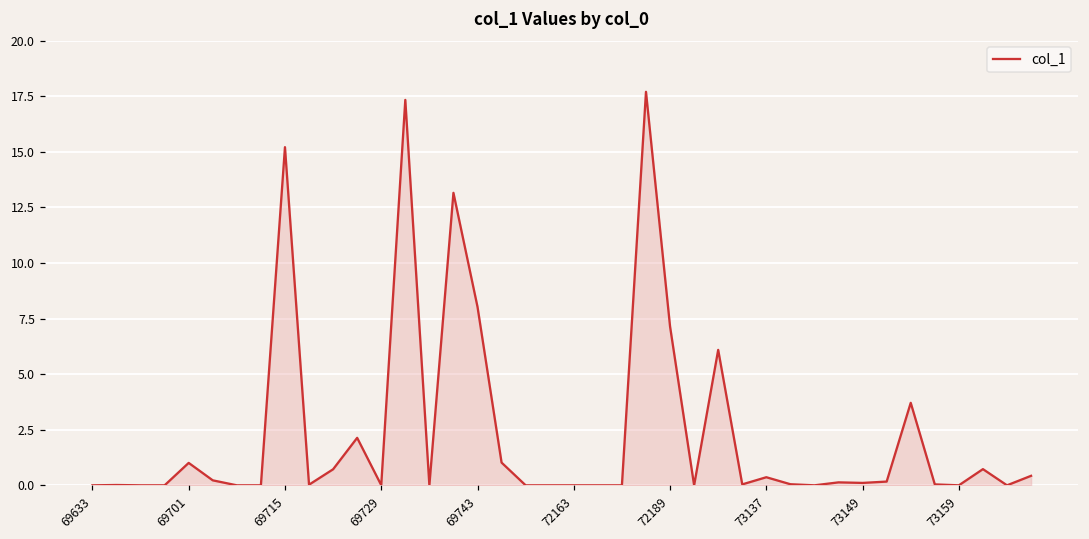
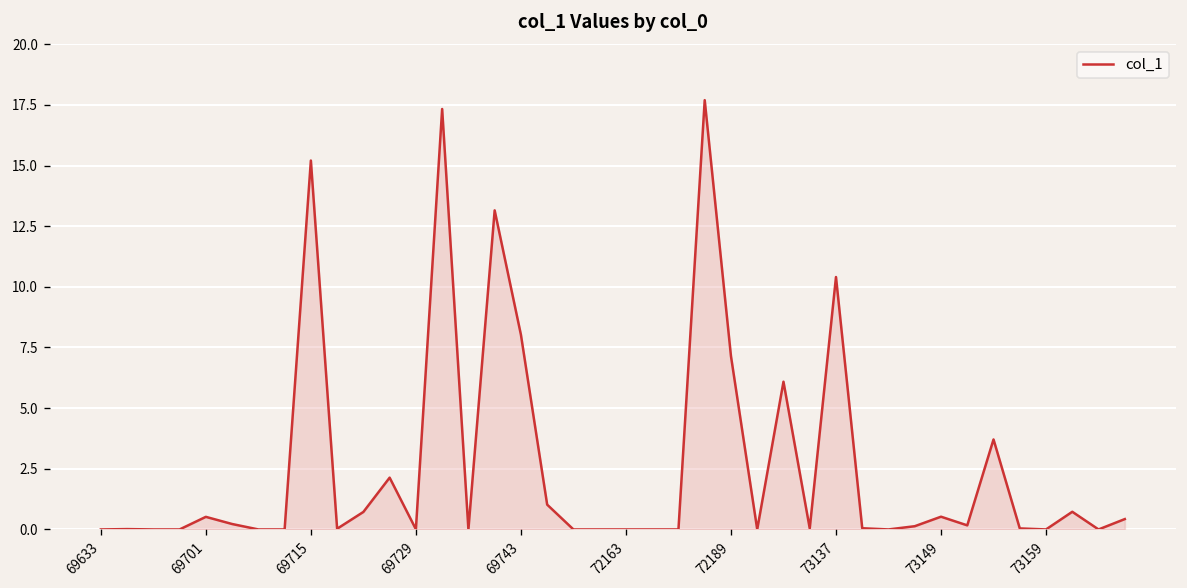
69701: 1.0 -> 0.5
73137: 0.4 -> 10.4
73149: 0.1 -> 0.5
